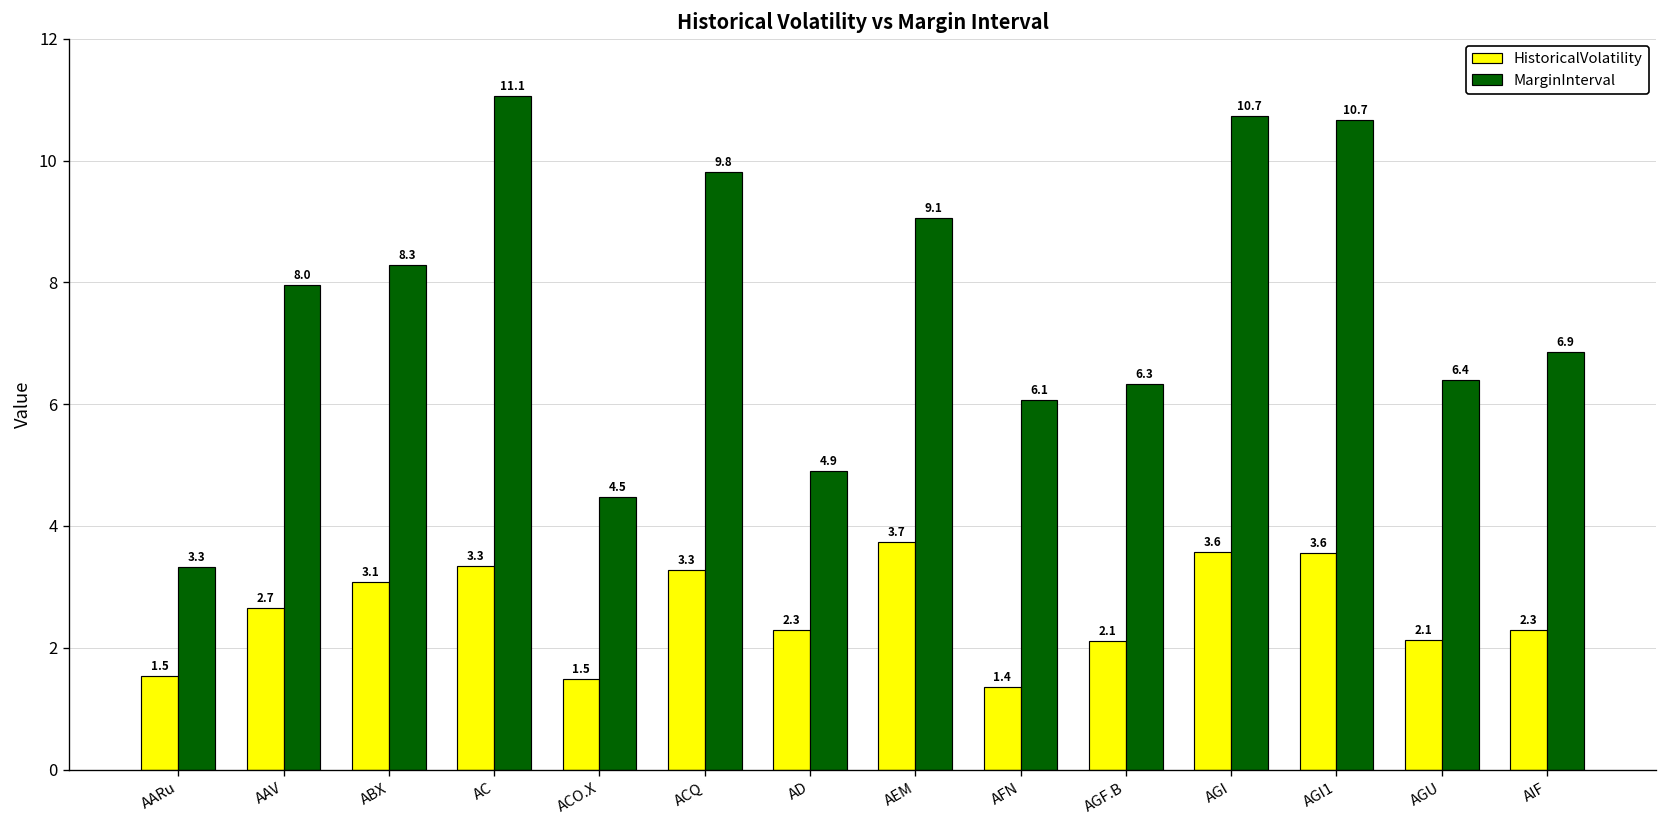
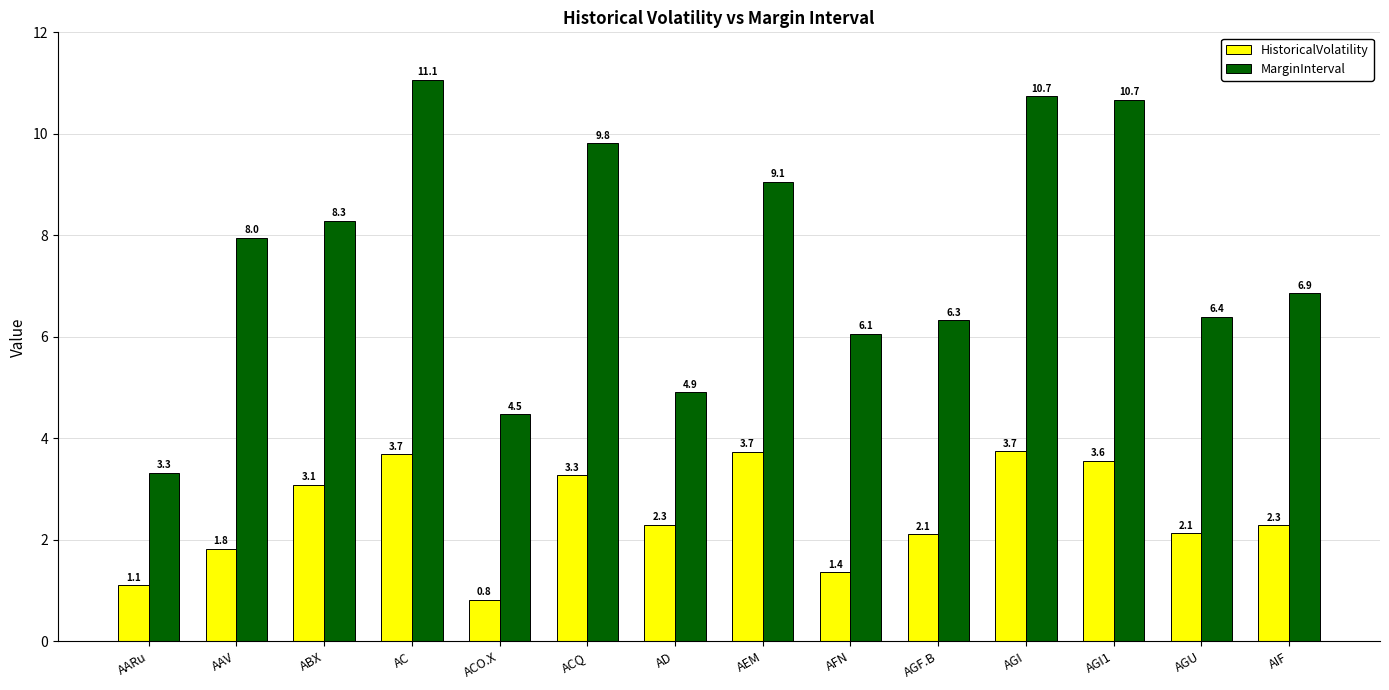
HistoricalVolatility, AARu: 1.5 -> 1.1
HistoricalVolatility, AAV: 2.7 -> 1.8
HistoricalVolatility, AC: 3.3 -> 3.7
HistoricalVolatility, ACO.X: 1.5 -> 0.8
HistoricalVolatility, AGI: 3.6 -> 3.7
